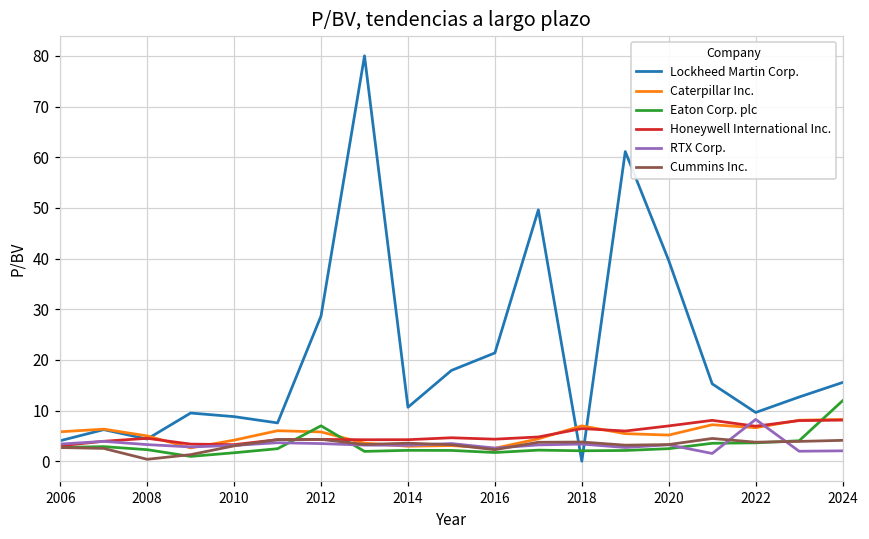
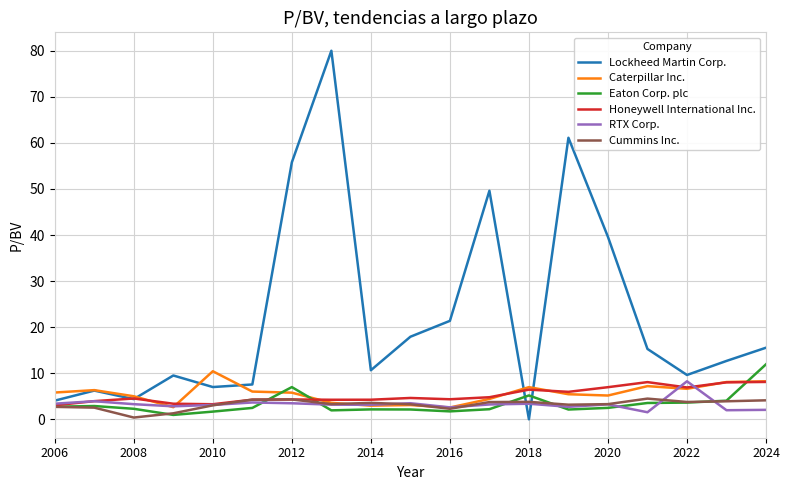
Lockheed Martin Corp., 2010: 9 -> 7
Caterpillar Inc., 2010: 4 -> 10
Lockheed Martin Corp., 2012: 29 -> 56
Eaton Corp. plc, 2018: 2 -> 5
